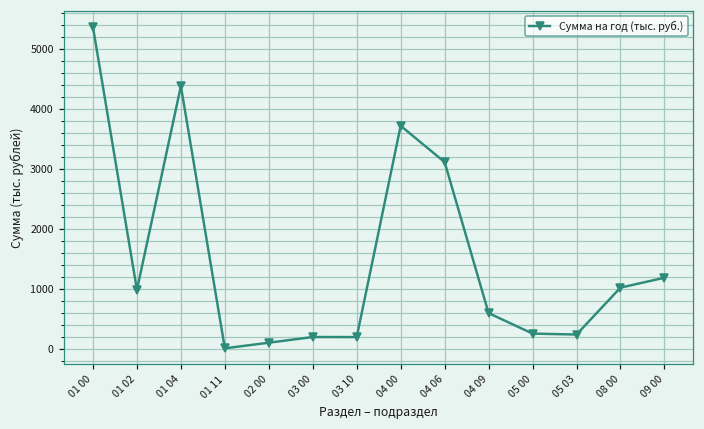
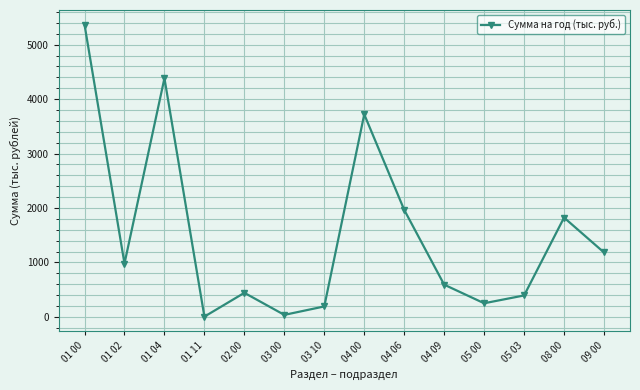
02 00: 100 -> 400
03 00: 200 -> 0
04 06: 3100 -> 2000
05 03: 200 -> 400
08 00: 1000 -> 1800
